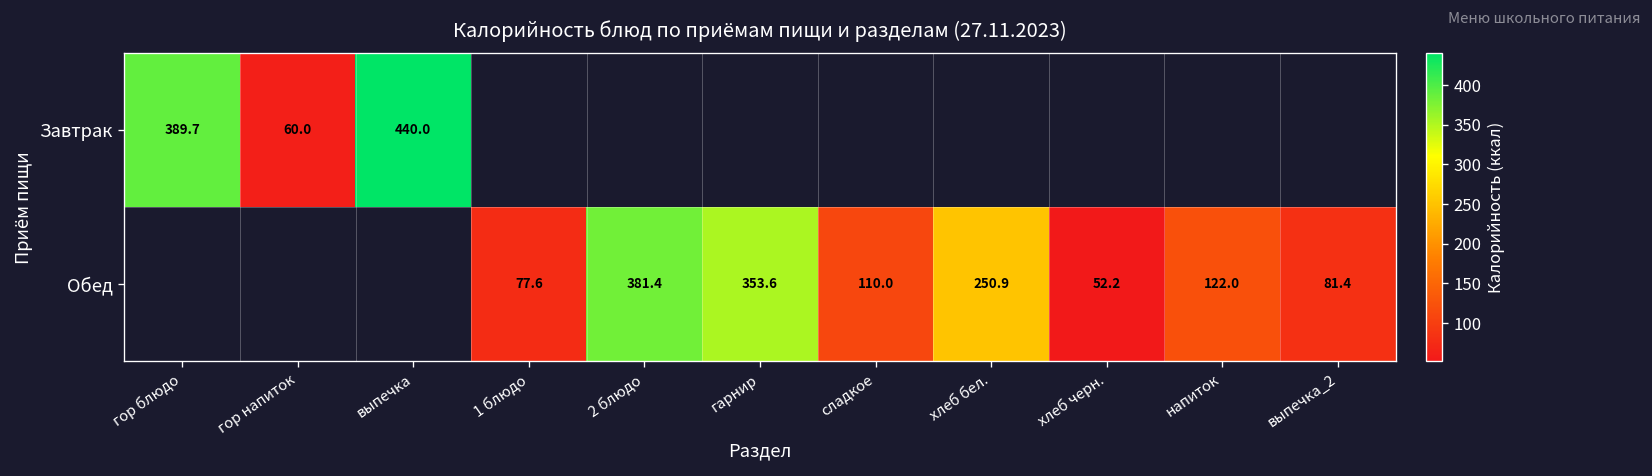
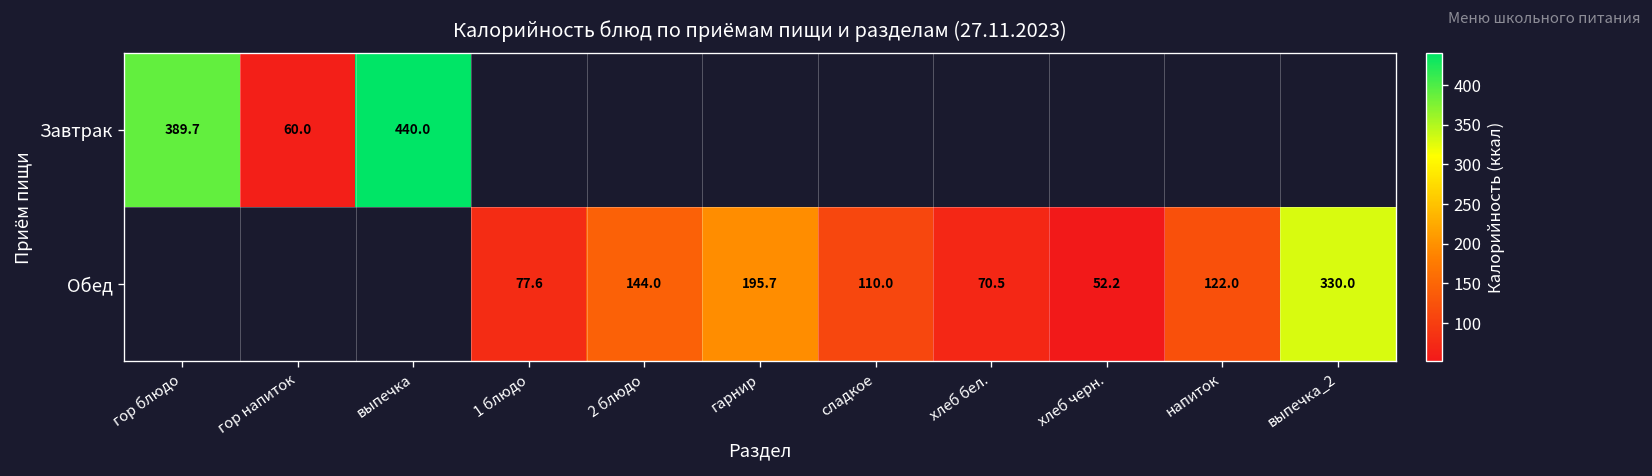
Обед, 2 блюдо: 381.4 -> 144.0
Обед, гарнир: 353.6 -> 195.7
Обед, хлеб бел.: 250.9 -> 70.5
Обед, выпечка_2: 81.4 -> 330.0
